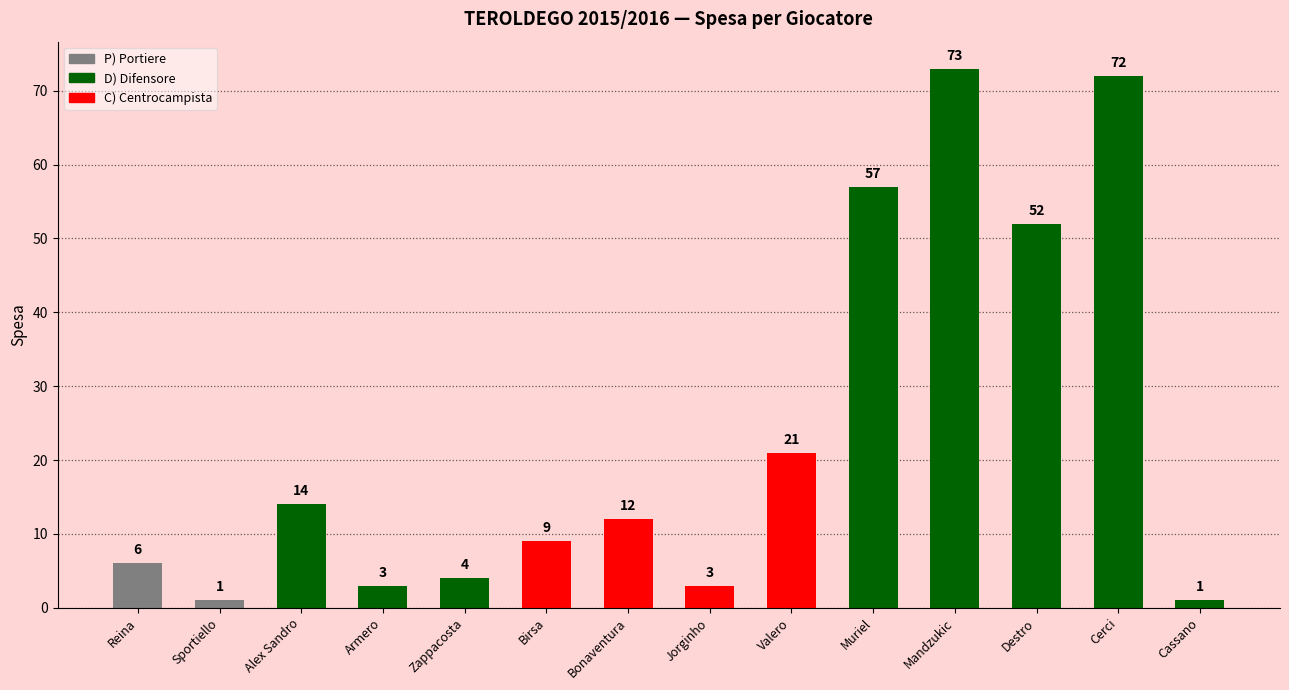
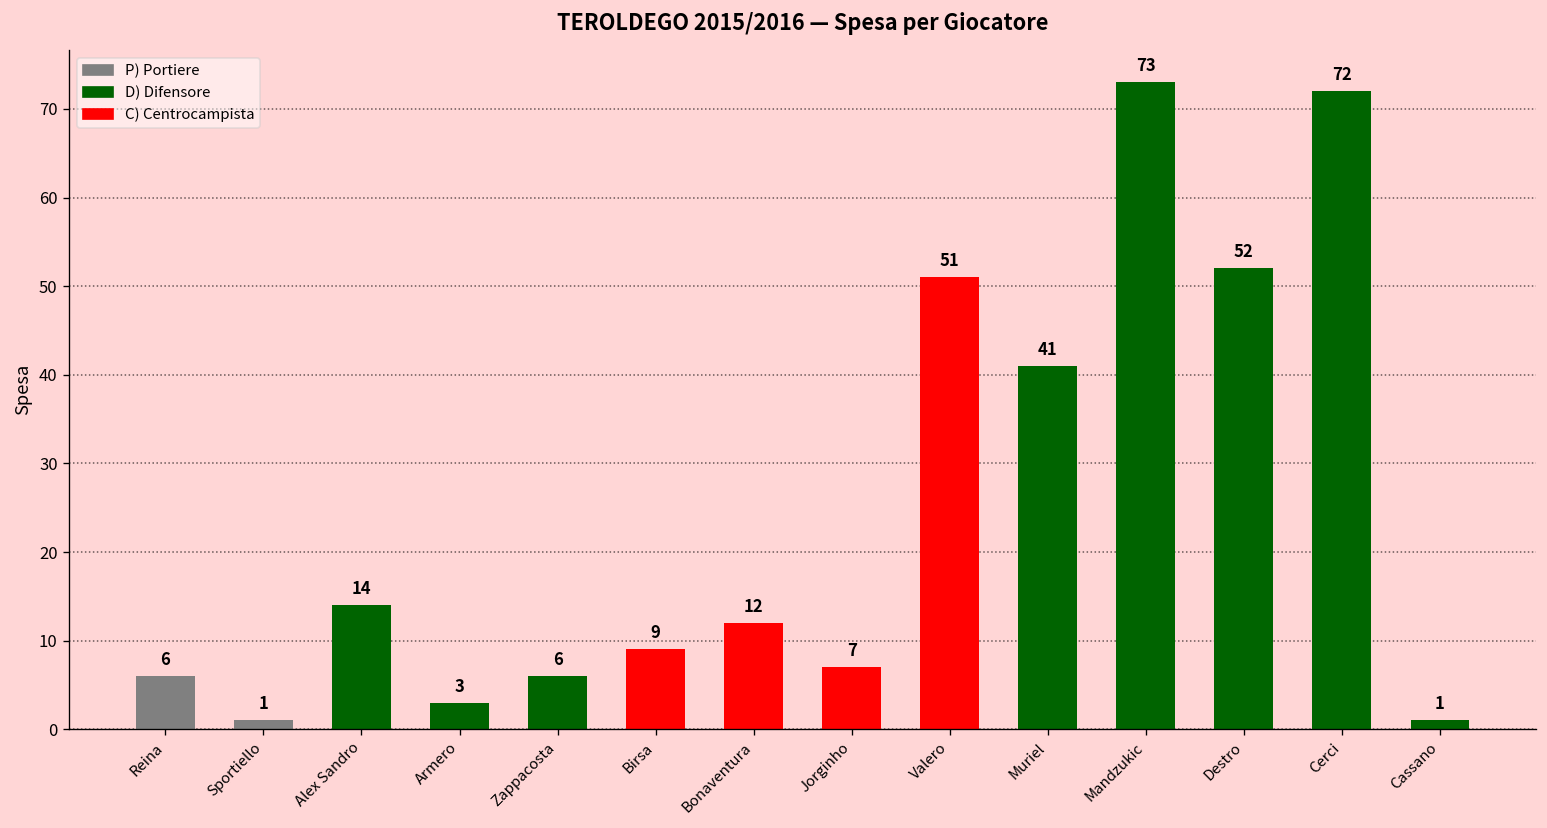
Zappacosta: 4 -> 6
Jorginho: 3 -> 7
Valero: 21 -> 51
Muriel: 57 -> 41
